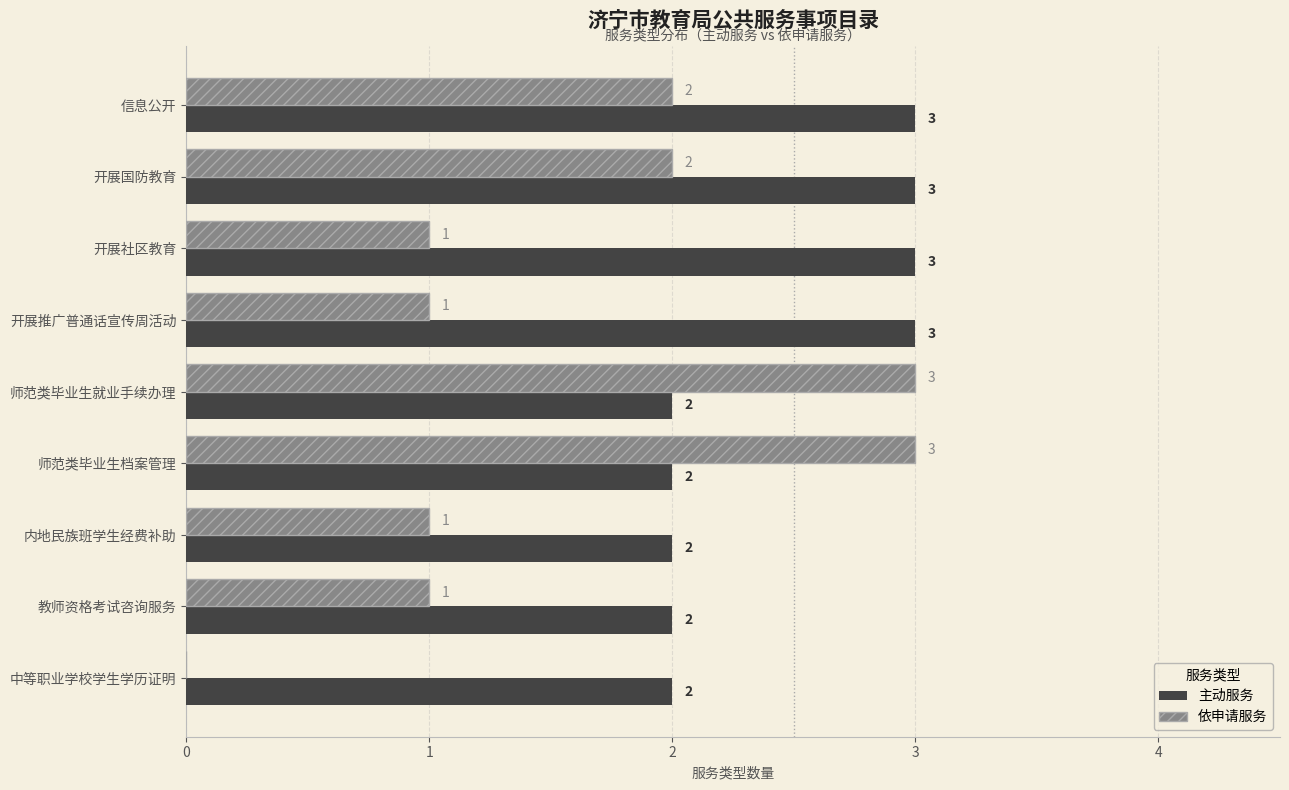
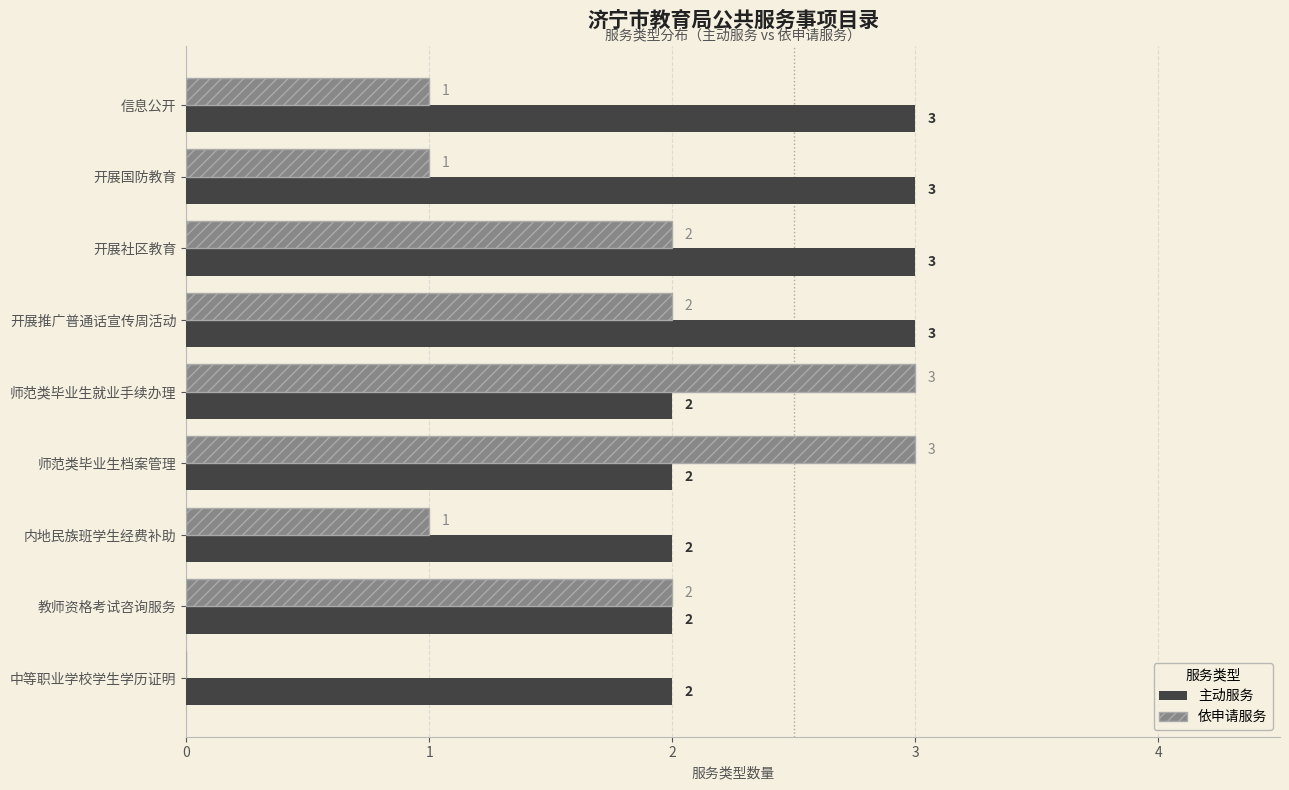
依申请服务, 信息公开: 2 -> 1
依申请服务, 开展国防教育: 2 -> 1
依申请服务, 开展社区教育: 1 -> 2
依申请服务, 开展推广普通话宣传周活动: 1 -> 2
依申请服务, 教师资格考试咨询服务: 1 -> 2
